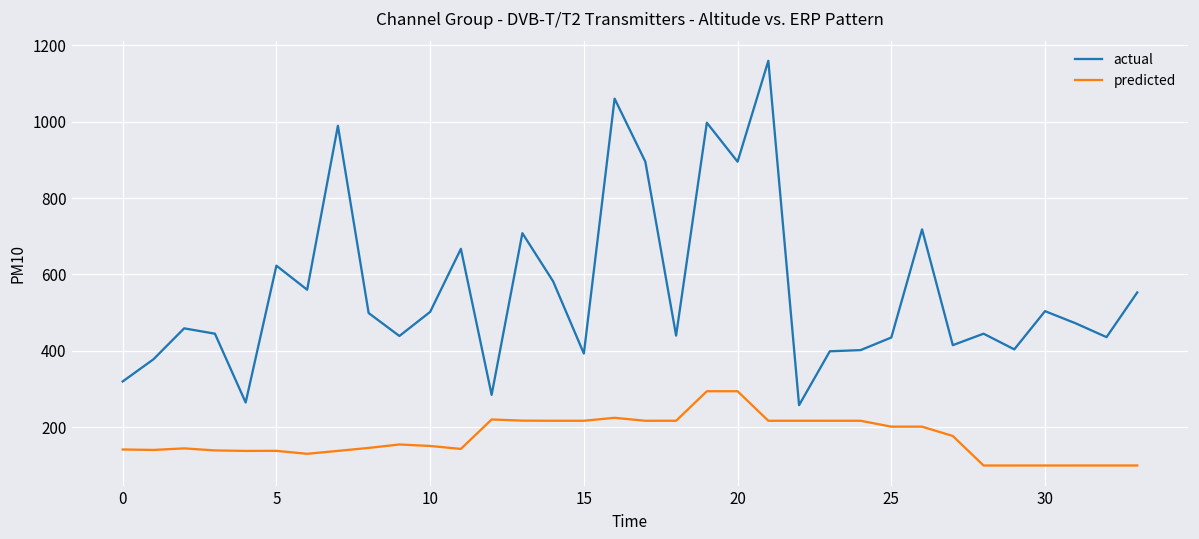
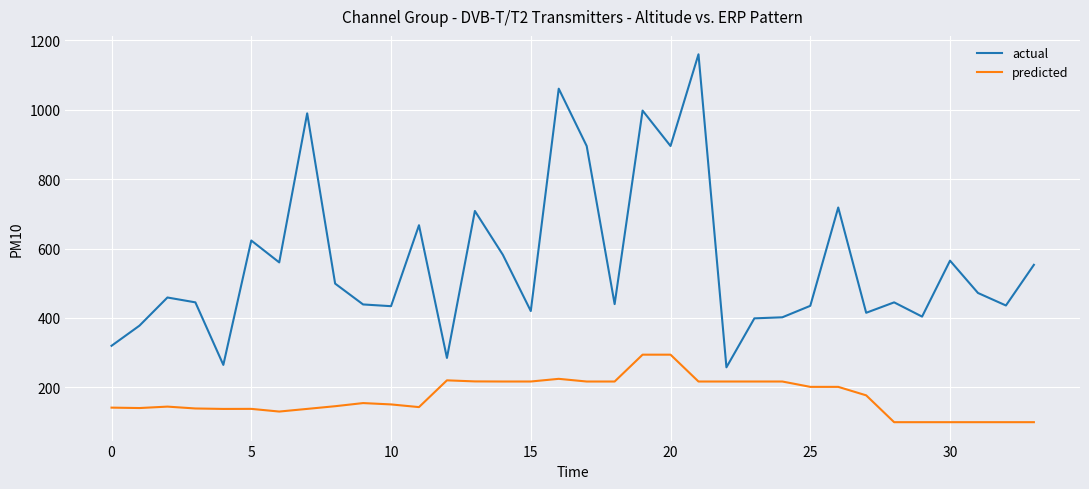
actual, 10: 500 -> 430
actual, 15: 390 -> 420
actual, 30: 500 -> 570
